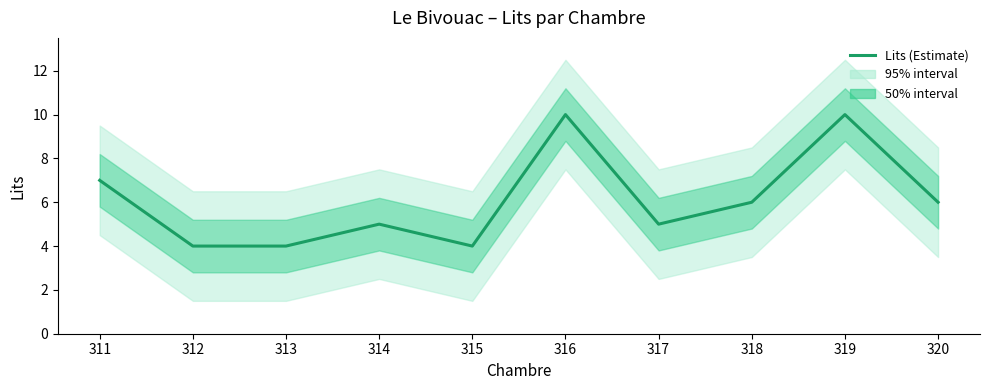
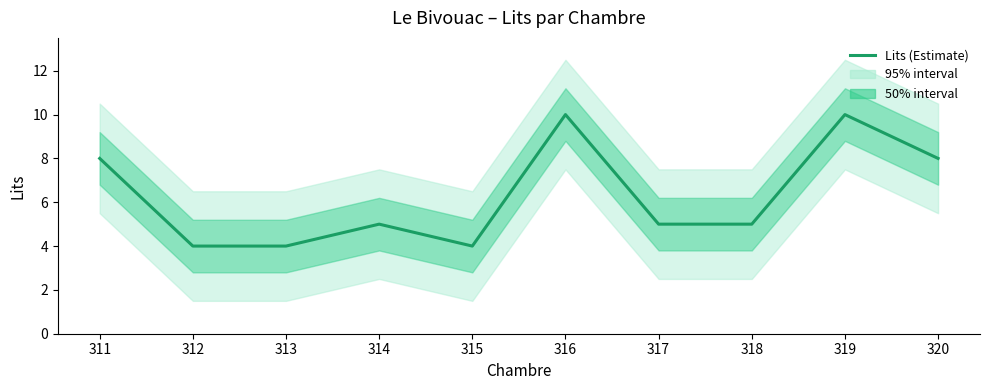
Lits (Estimate), 311: 7 -> 8
Lits (Estimate), 318: 6 -> 5
Lits (Estimate), 320: 6 -> 8
